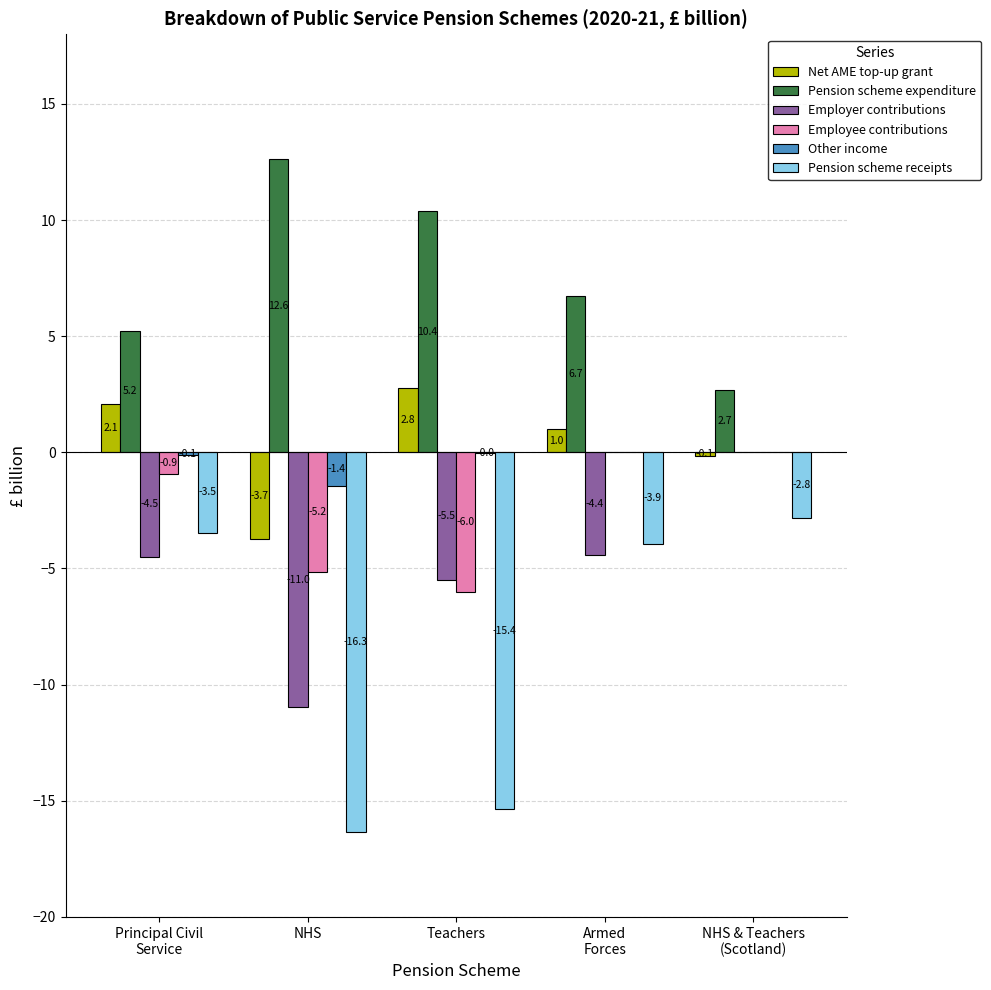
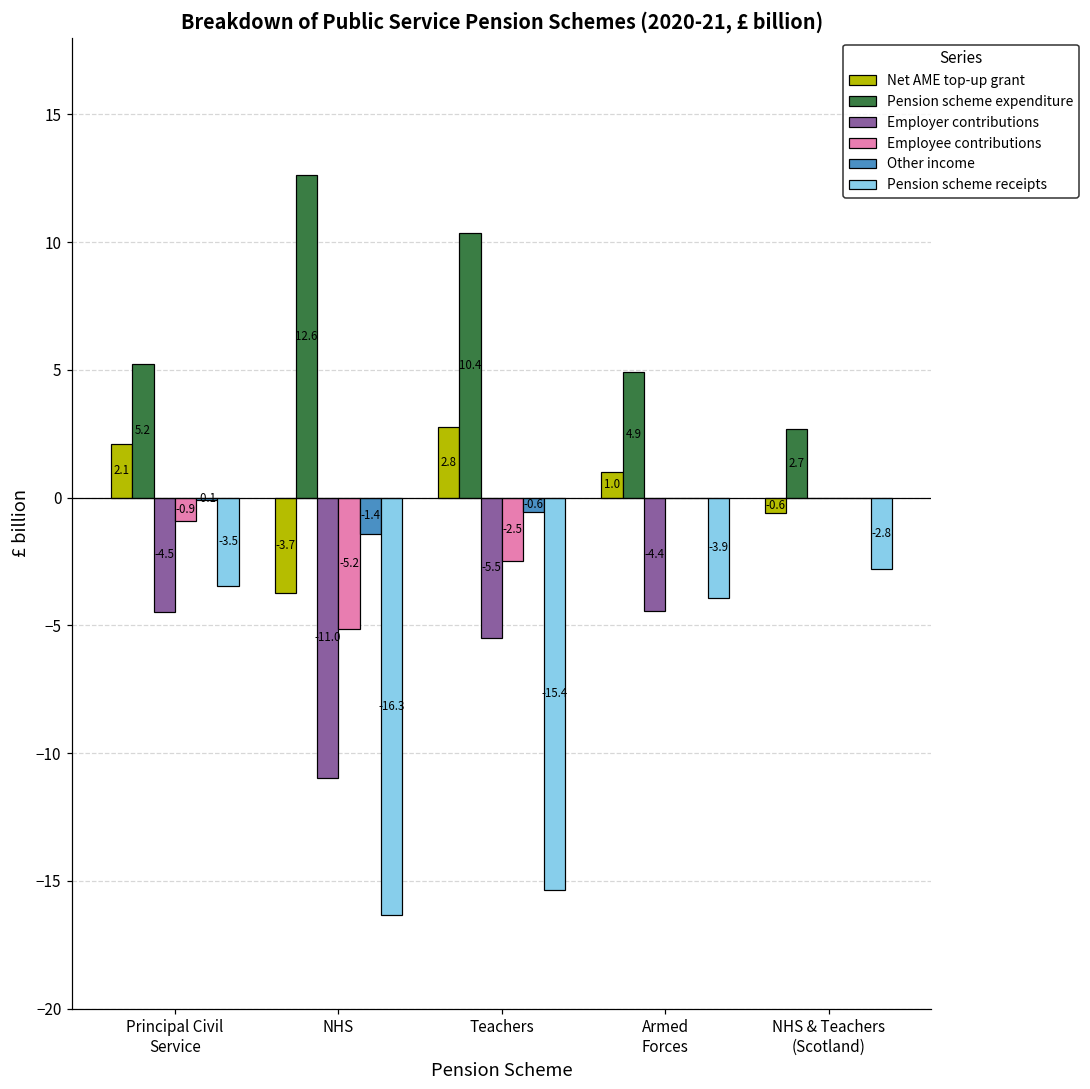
Employee contributions, Teachers: -6.0 -> -2.5
Other income, Teachers: -0.0 -> -0.6
Pension scheme expenditure, Armed Forces: 6.7 -> 4.9
Net AME top-up grant, NHS & Teachers (Scotland): -0.1 -> -0.6
